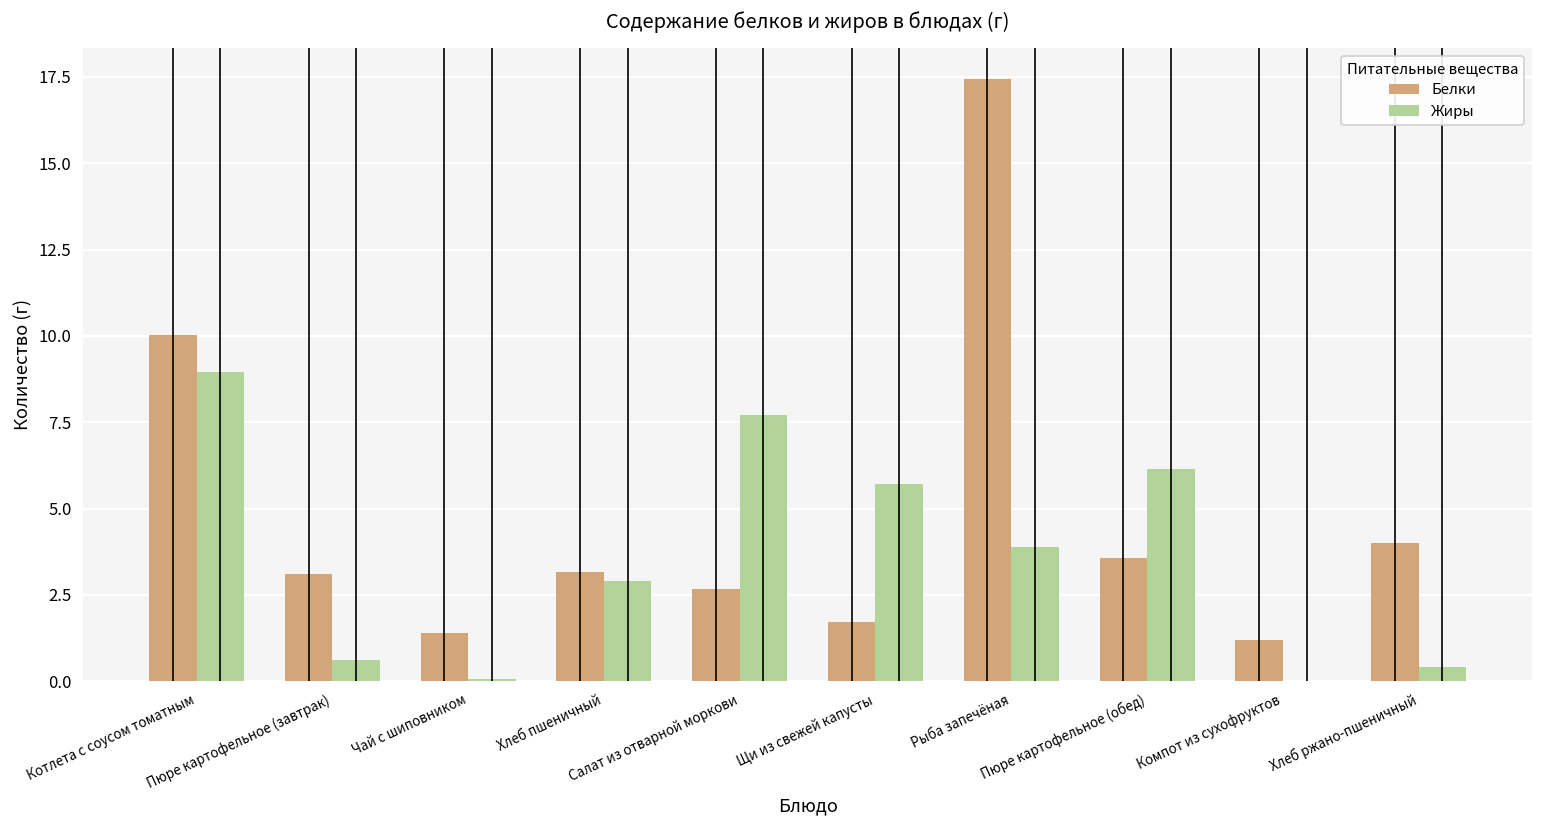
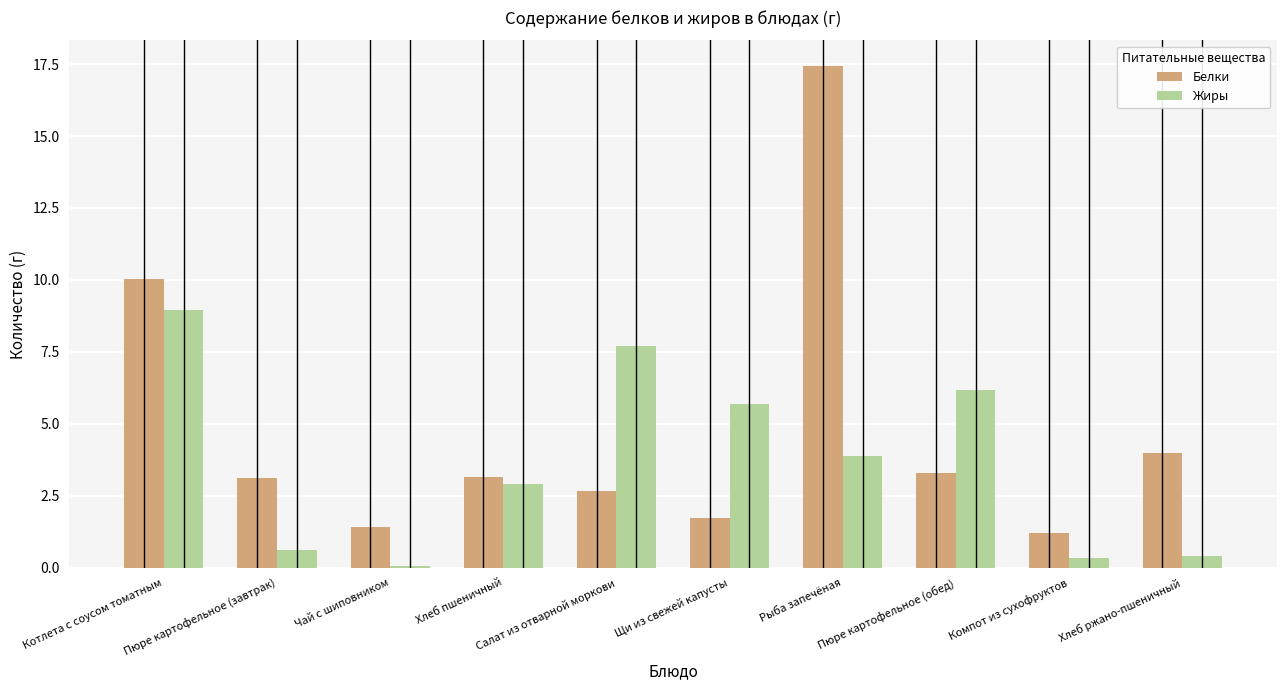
Белки, Пюре картофельное (обед): 3.6 -> 3.3
Жиры, Компот из сухофруктов: 0.0 -> 0.3
